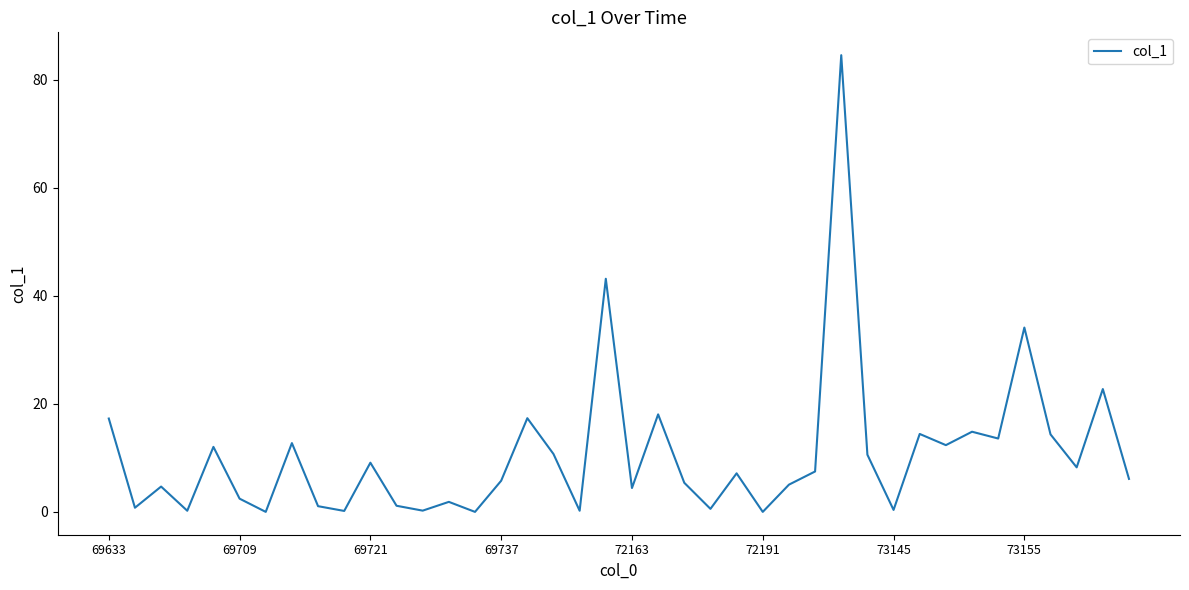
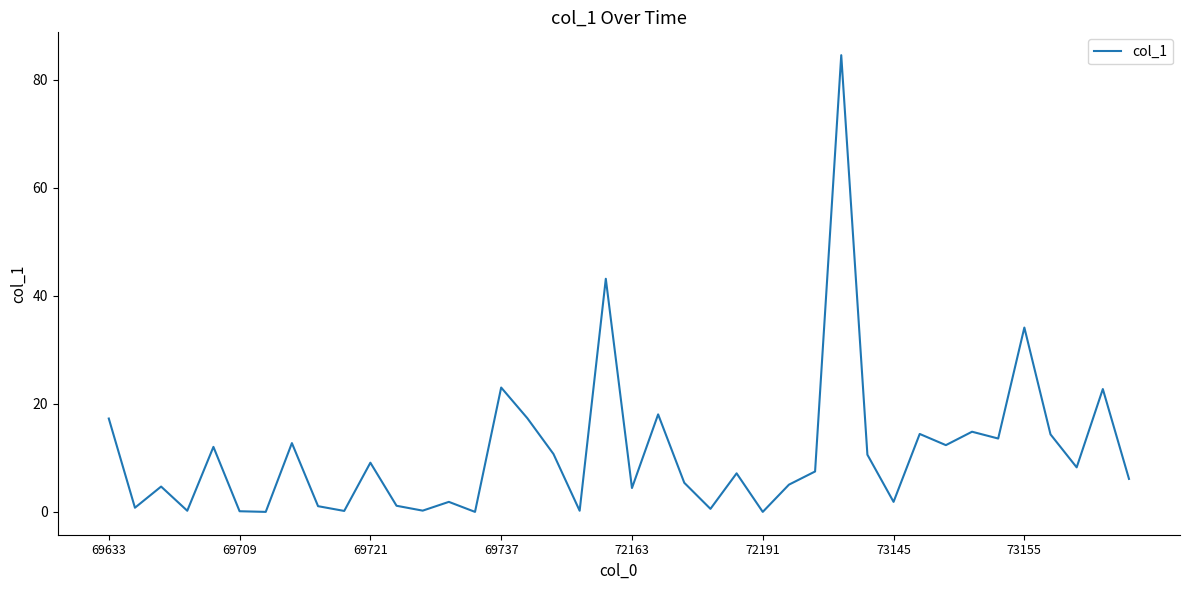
69709: 2 -> 0
69737: 6 -> 23
73145: 0 -> 2
